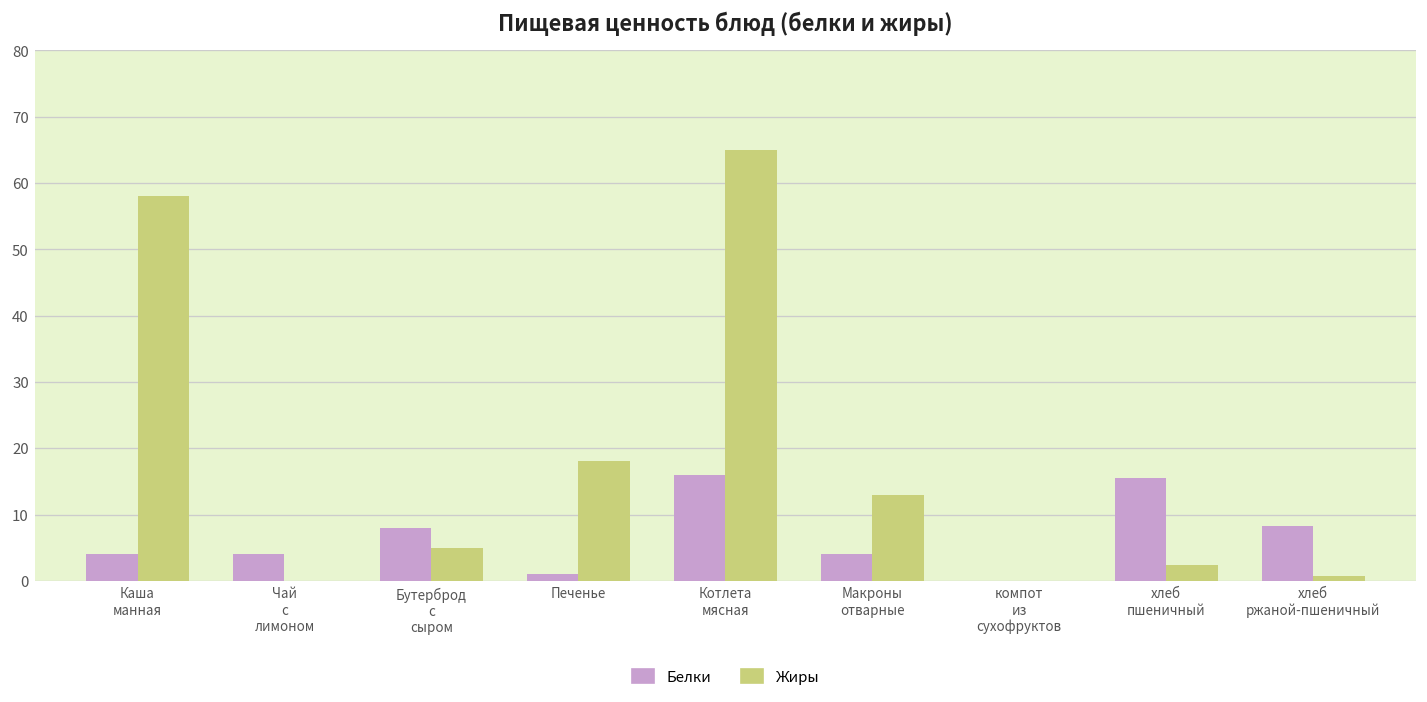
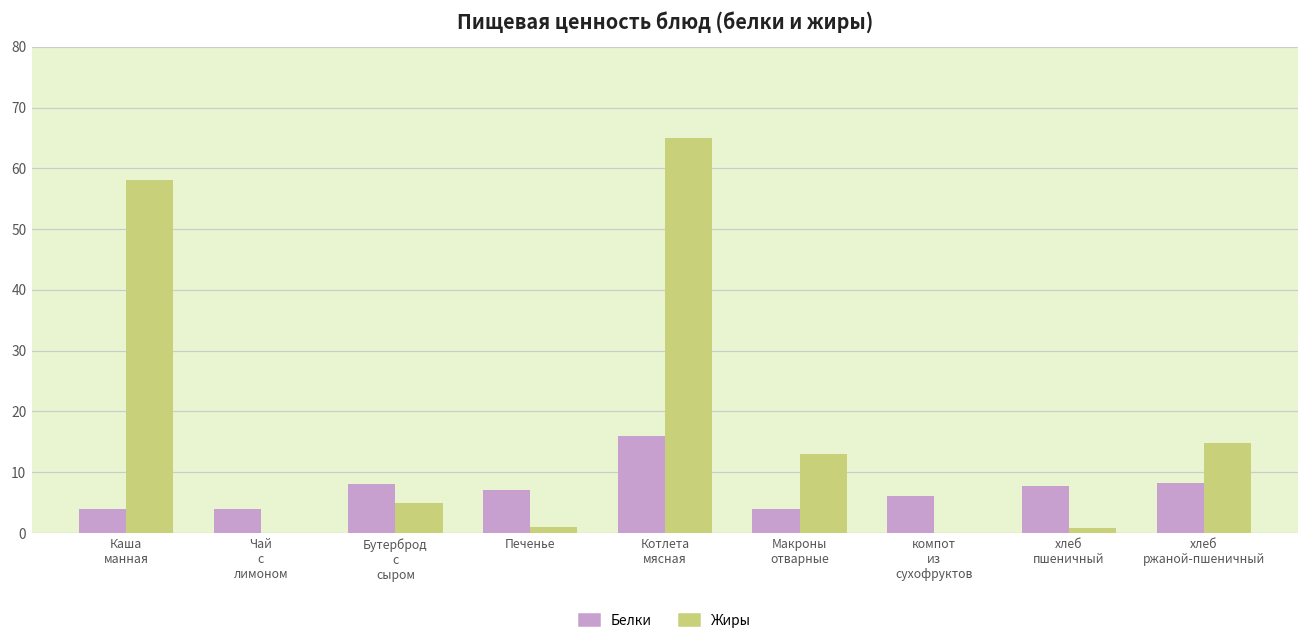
Белки, Печенье: 1 -> 7
Жиры, Печенье: 18 -> 1
Белки, компот из сухофруктов: 0 -> 6
Белки, хлеб пшеничный: 16 -> 8
Жиры, хлеб пшеничный: 2 -> 1
Жиры, хлеб ржаной-пшеничный: 1 -> 15
